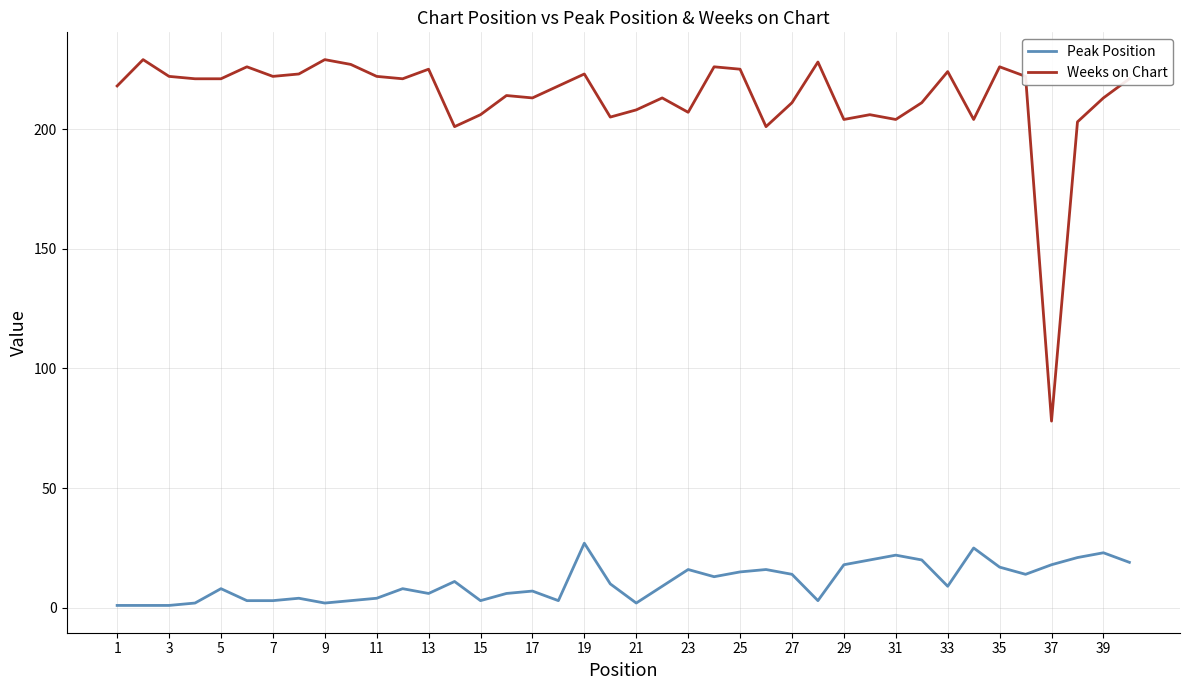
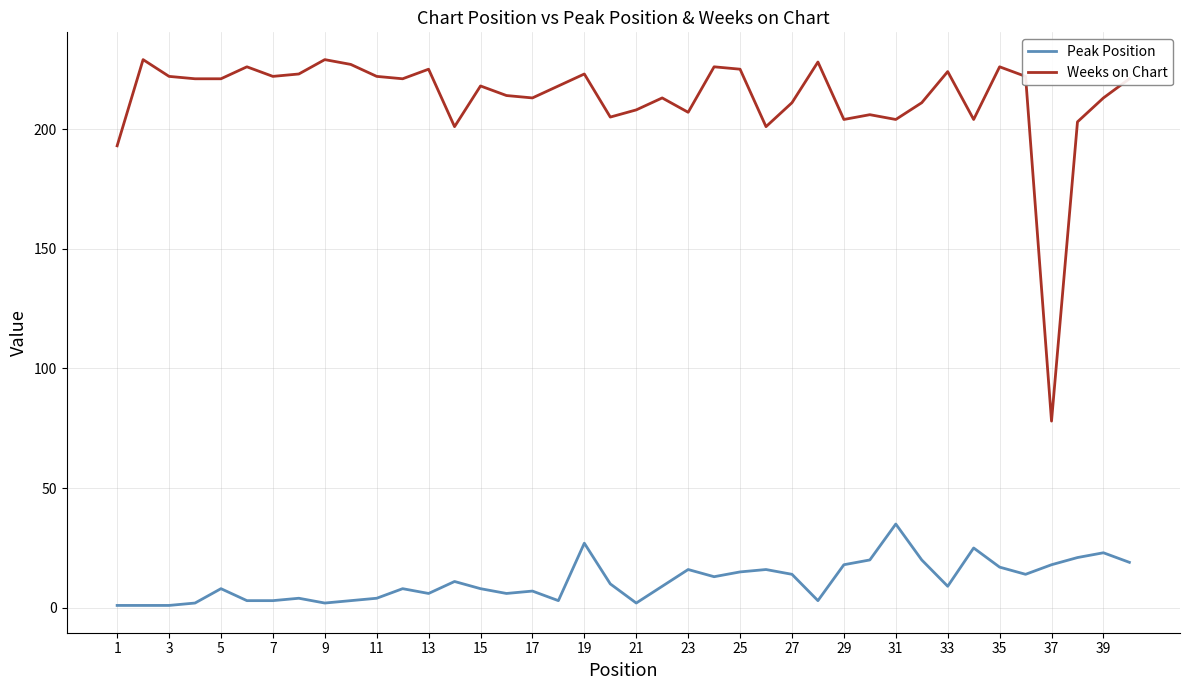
Weeks on Chart, 1: 218 -> 193
Peak Position, 15: 3 -> 8
Weeks on Chart, 15: 206 -> 218
Peak Position, 31: 22 -> 35
